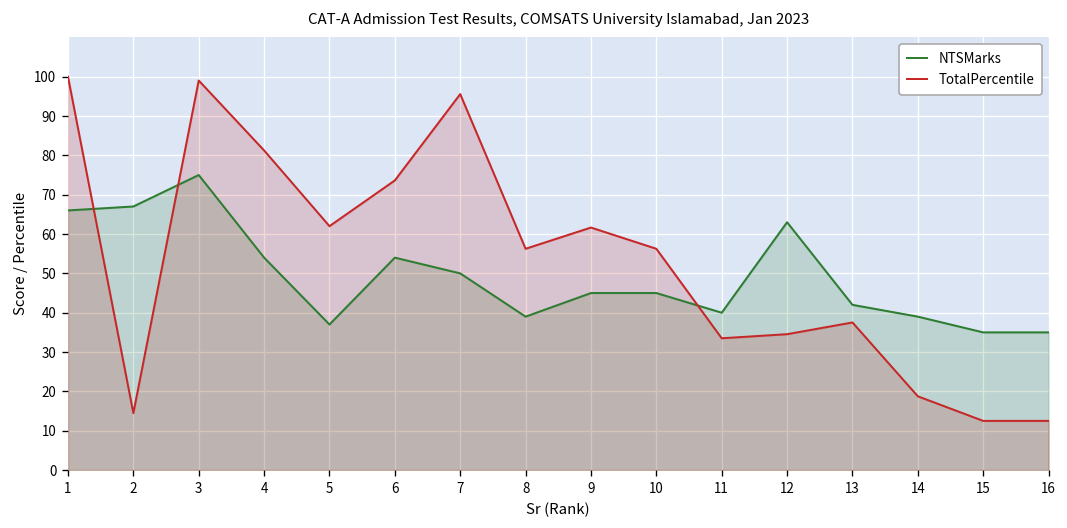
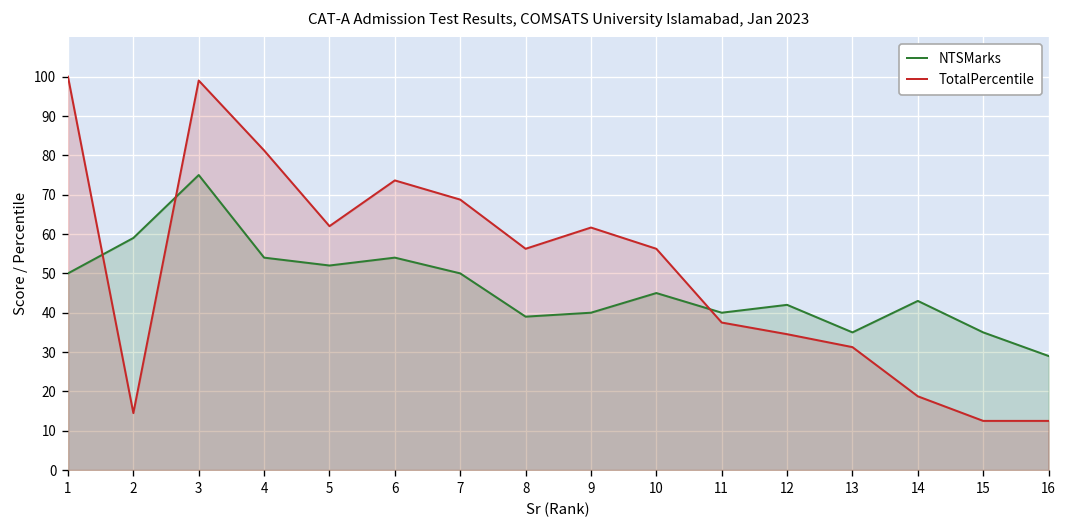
NTSMarks, 1: 66 -> 50
NTSMarks, 2: 67 -> 59
NTSMarks, 5: 37 -> 52
TotalPercentile, 7: 96 -> 69
NTSMarks, 9: 45 -> 40
TotalPercentile, 11: 34 -> 38
NTSMarks, 12: 63 -> 42
NTSMarks, 13: 42 -> 35
TotalPercentile, 13: 38 -> 31
NTSMarks, 14: 39 -> 43
NTSMarks, 16: 35 -> 29
